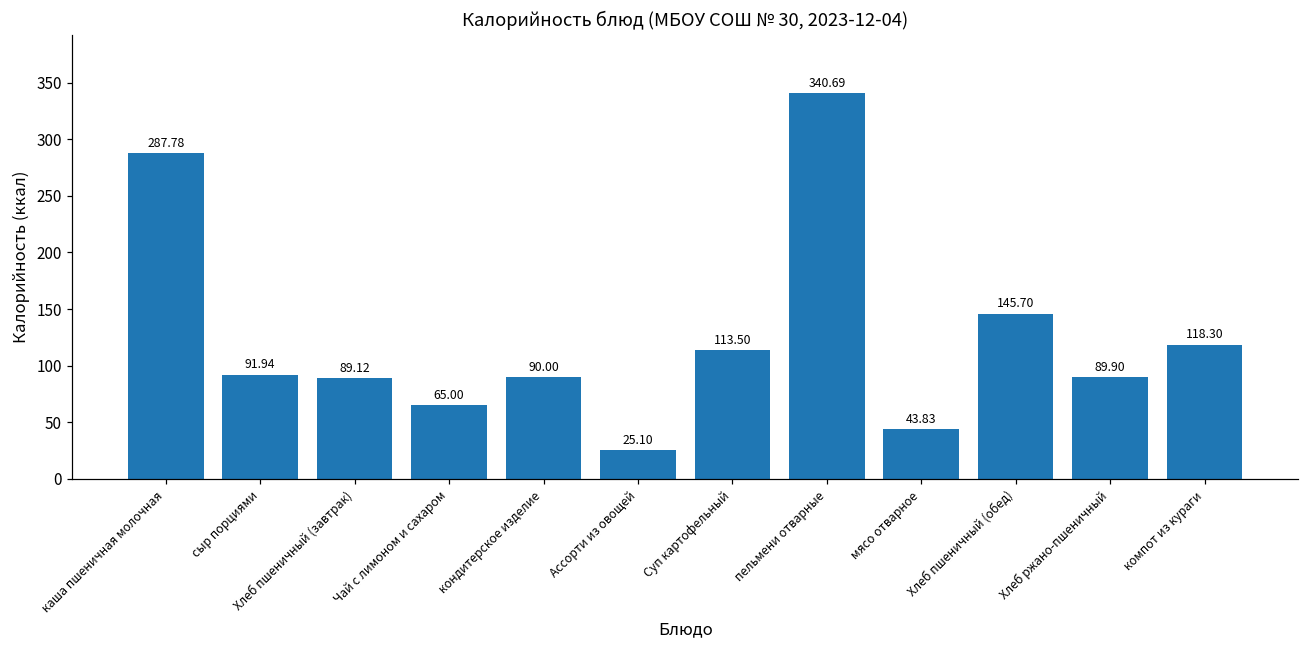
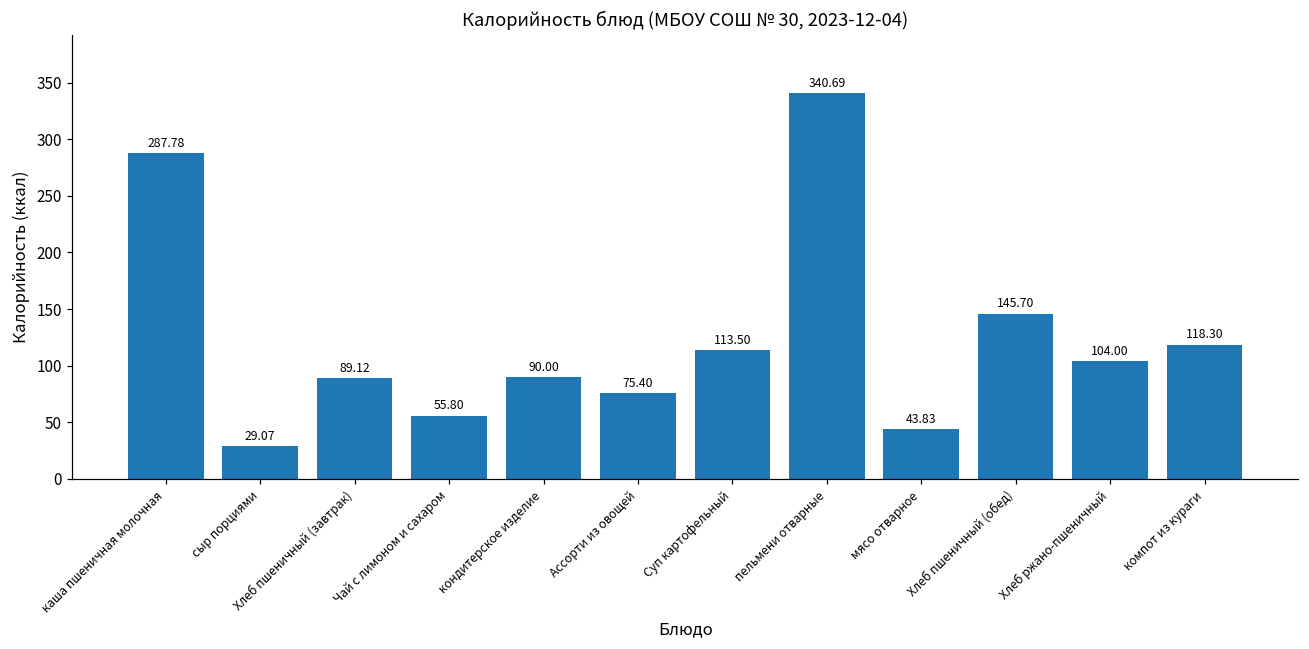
сыр порциями: 91.94 -> 29.07
Чай с лимоном и сахаром: 65.00 -> 55.80
Ассорти из овощей: 25.10 -> 75.40
Хлеб ржано-пшеничный: 89.90 -> 104.00
